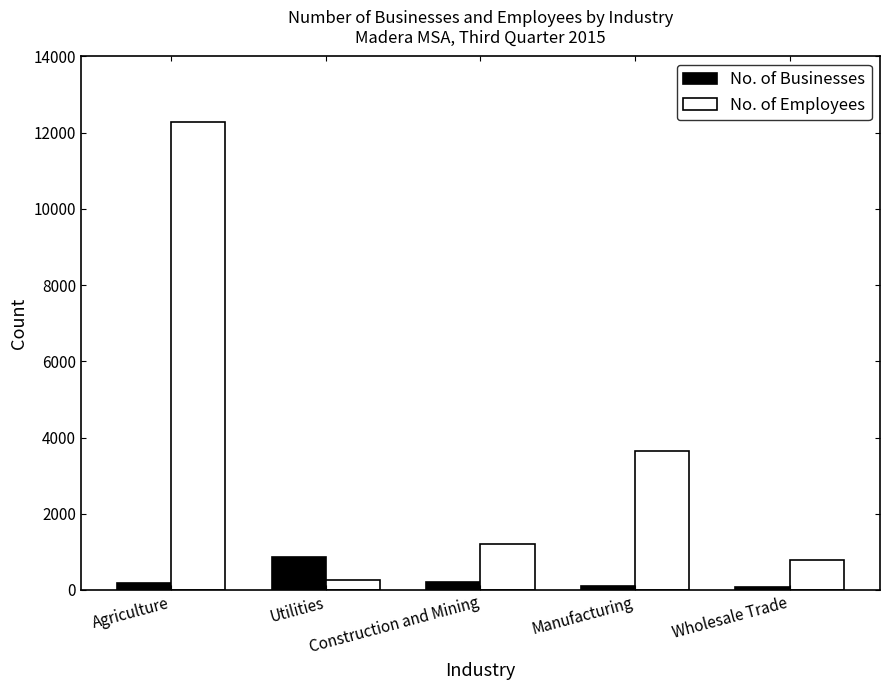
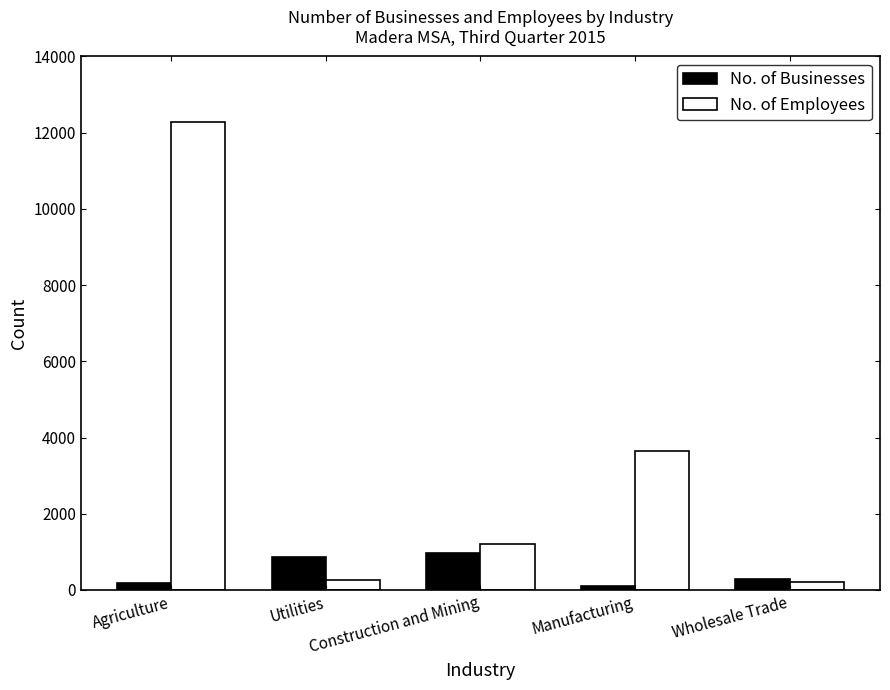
No. of Businesses, Construction and Mining: 200 -> 1000
No. of Businesses, Wholesale Trade: 100 -> 300
No. of Employees, Wholesale Trade: 800 -> 200
